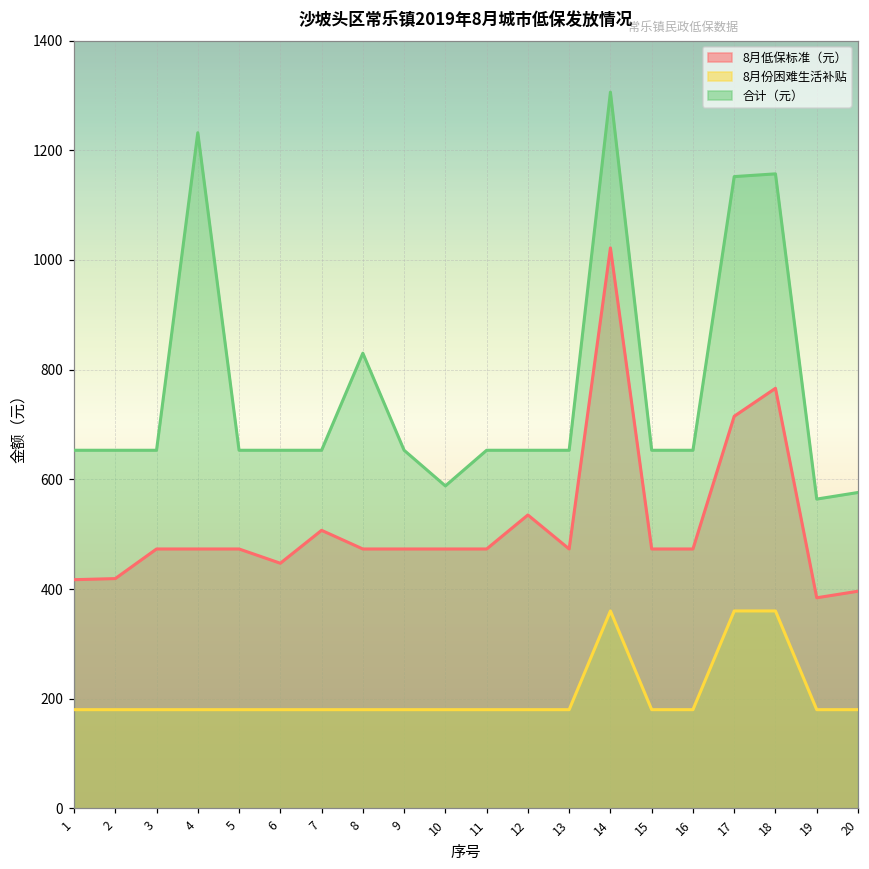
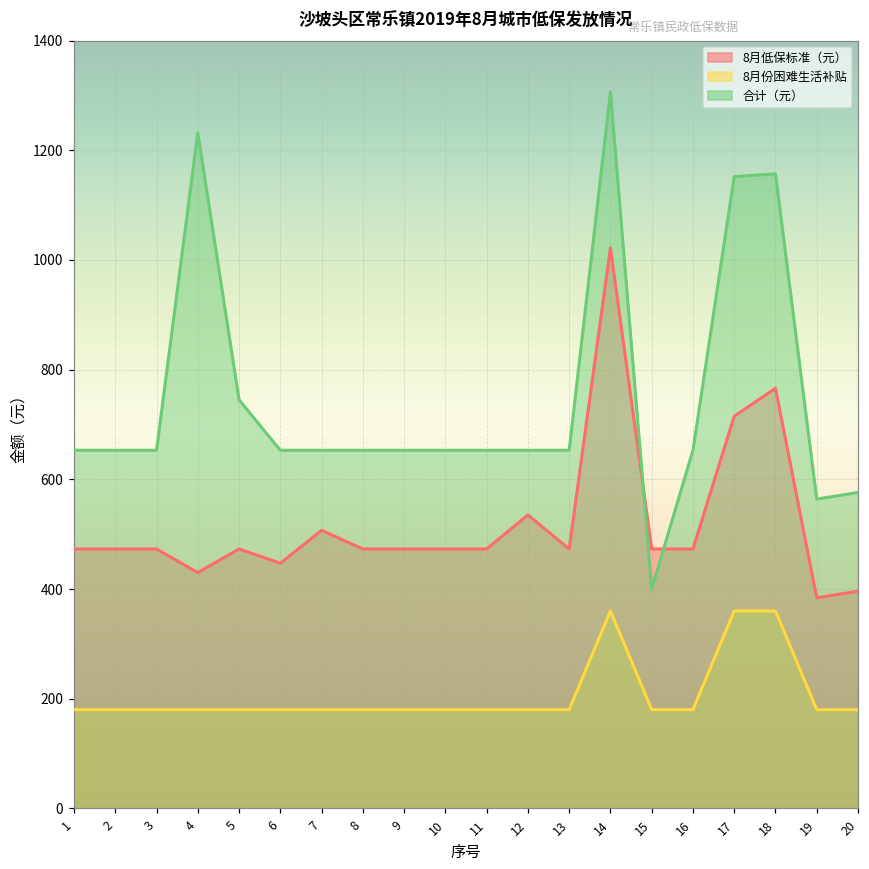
8月低保标准（元）, 1: 420 -> 470
8月低保标准（元）, 2: 420 -> 470
8月低保标准（元）, 4: 470 -> 430
合计（元）, 5: 650 -> 750
合计（元）, 8: 830 -> 650
合计（元）, 10: 590 -> 650
合计（元）, 15: 650 -> 400
